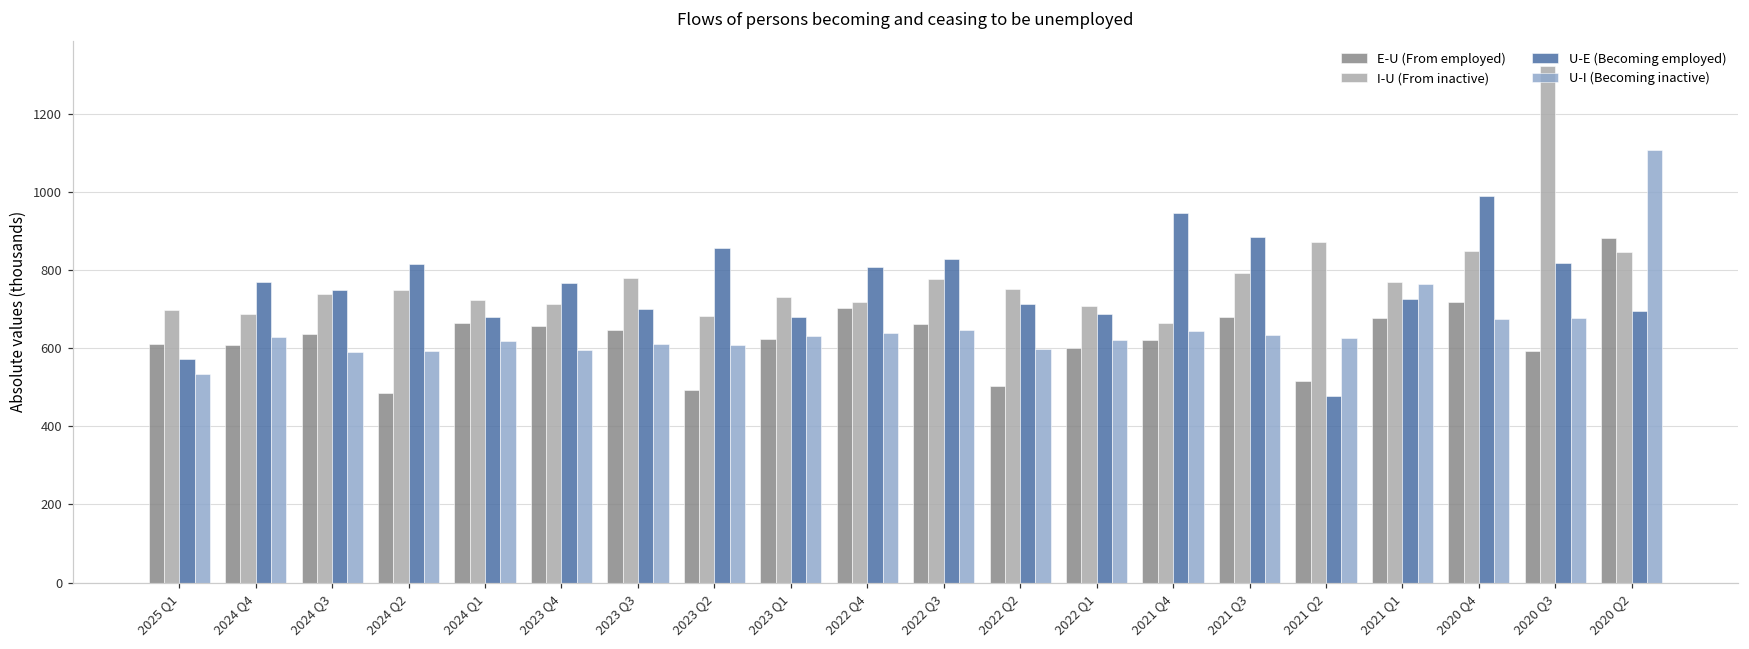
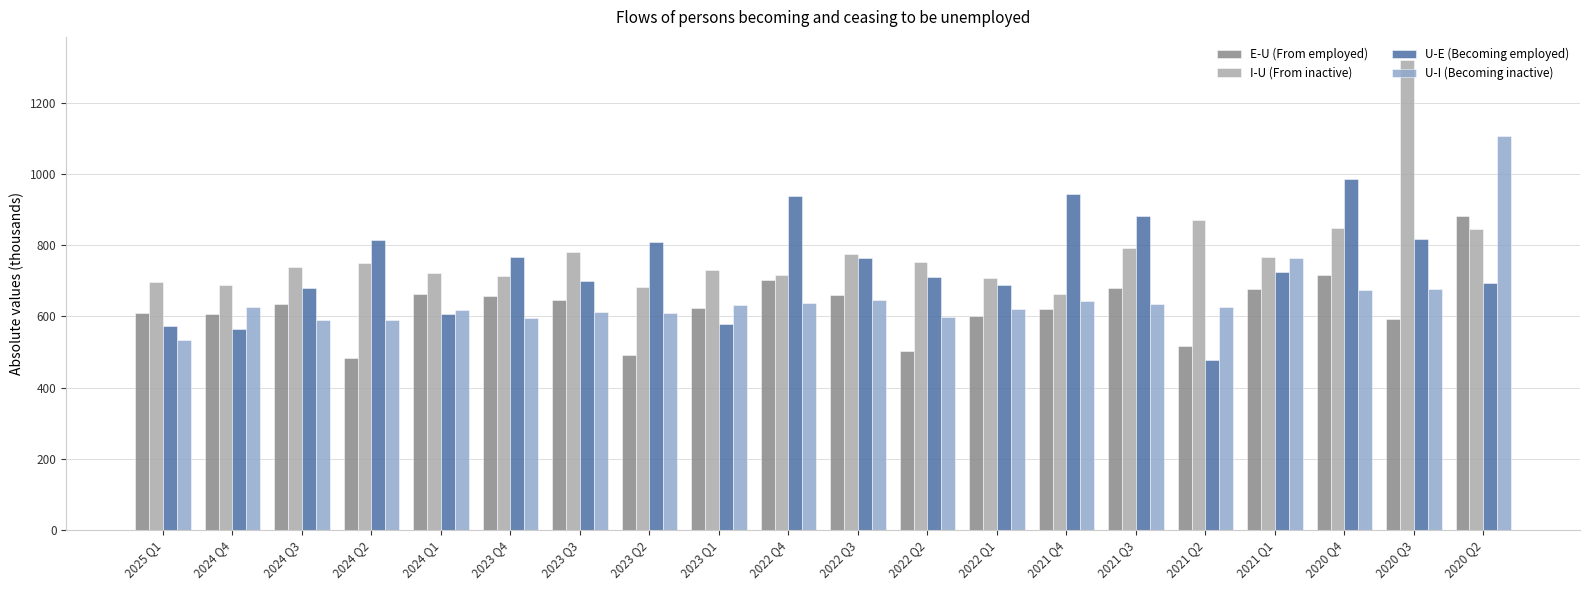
U-E (Becoming employed), 2024 Q4: 770 -> 560
U-E (Becoming employed), 2024 Q3: 750 -> 680
U-E (Becoming employed), 2024 Q1: 680 -> 610
U-E (Becoming employed), 2023 Q2: 860 -> 810
U-E (Becoming employed), 2023 Q1: 680 -> 580
U-E (Becoming employed), 2022 Q4: 810 -> 940
U-E (Becoming employed), 2022 Q3: 830 -> 770
